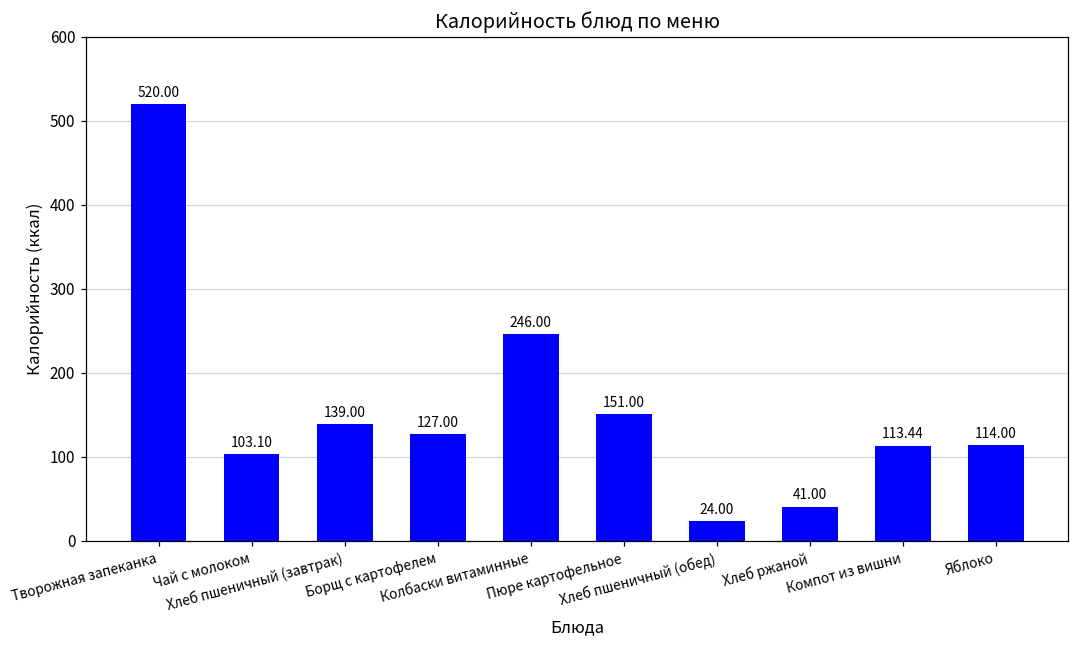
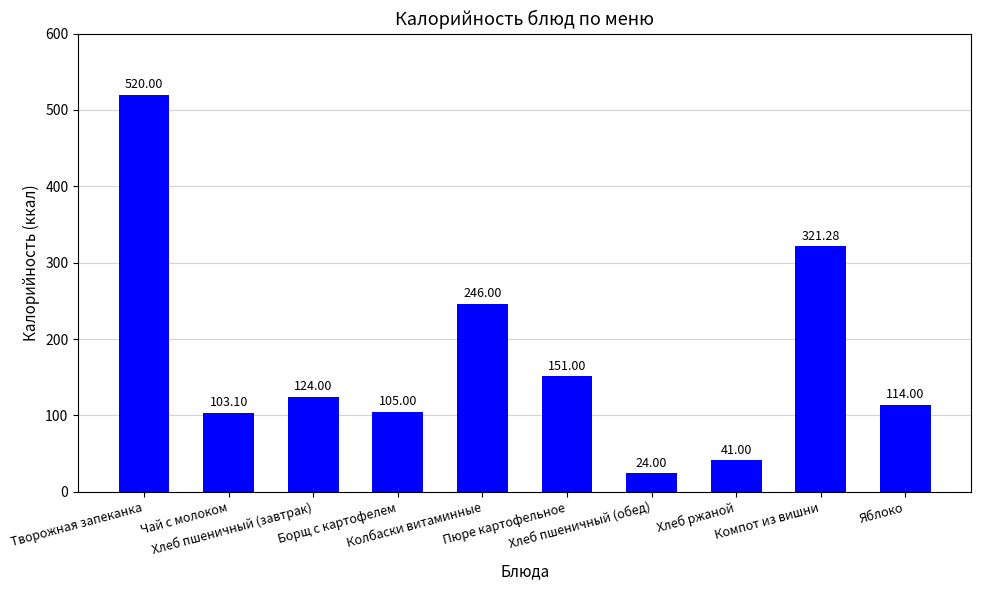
Хлеб пшеничный (завтрак): 139.00 -> 124.00
Борщ с картофелем: 127.00 -> 105.00
Компот из вишни: 113.44 -> 321.28
